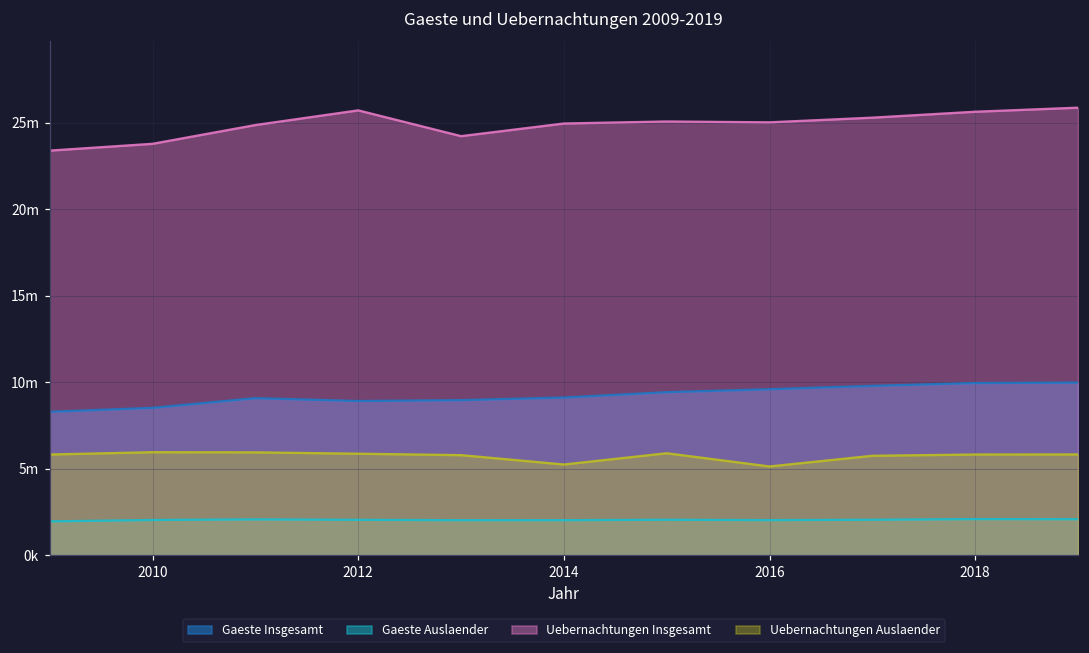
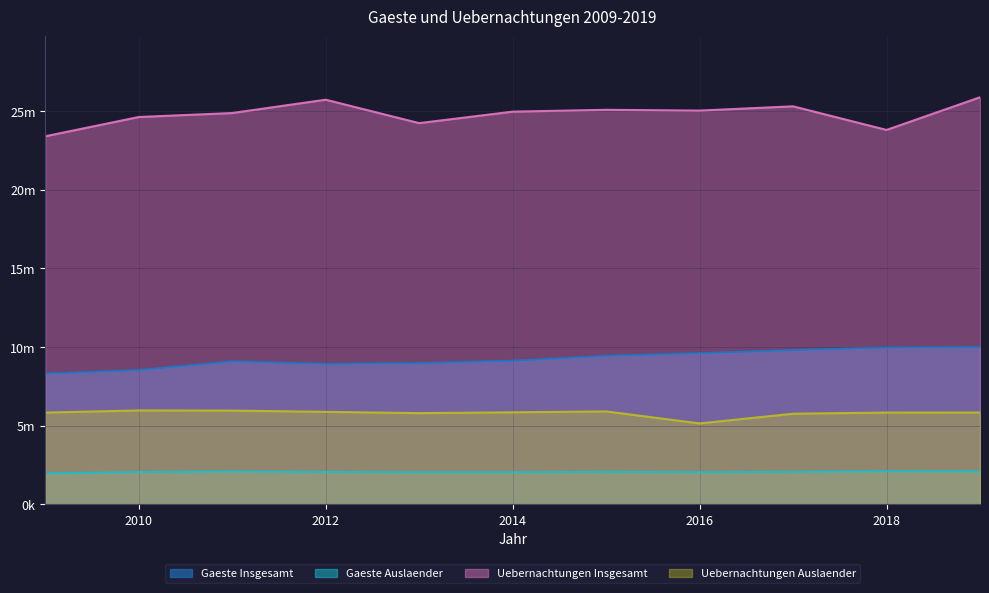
Uebernachtungen Insgesamt, 2010: 23.8m -> 24.6m
Uebernachtungen Auslaender, 2014: 5.3m -> 5.8m
Uebernachtungen Insgesamt, 2018: 25.6m -> 23.8m
